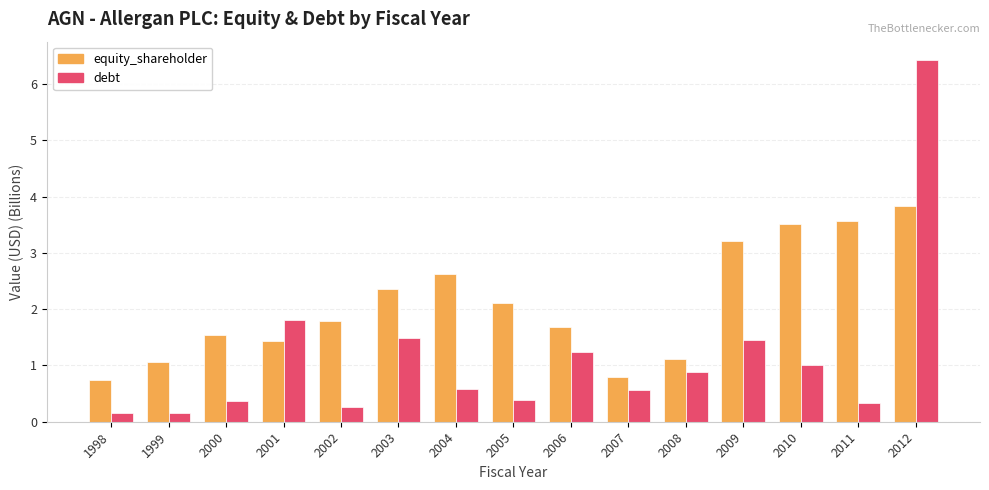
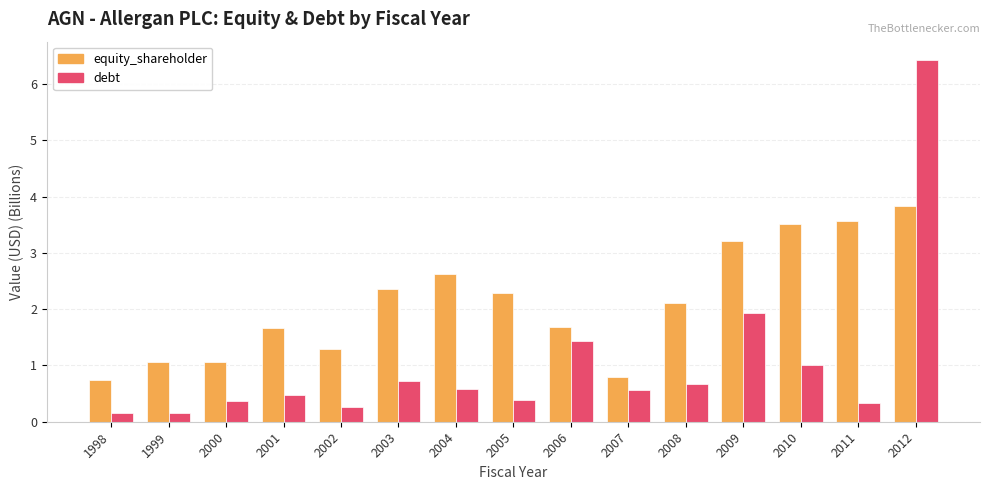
equity_shareholder, 2000: 1.5 -> 1.1
equity_shareholder, 2001: 1.4 -> 1.7
debt, 2001: 1.8 -> 0.5
equity_shareholder, 2002: 1.8 -> 1.3
debt, 2003: 1.5 -> 0.7
equity_shareholder, 2005: 2.1 -> 2.3
debt, 2006: 1.2 -> 1.4
equity_shareholder, 2008: 1.1 -> 2.1
debt, 2008: 0.9 -> 0.7
debt, 2009: 1.5 -> 1.9
